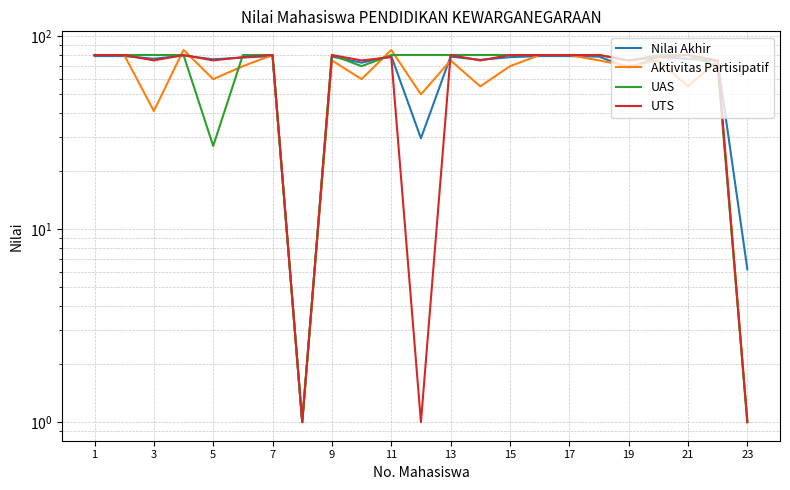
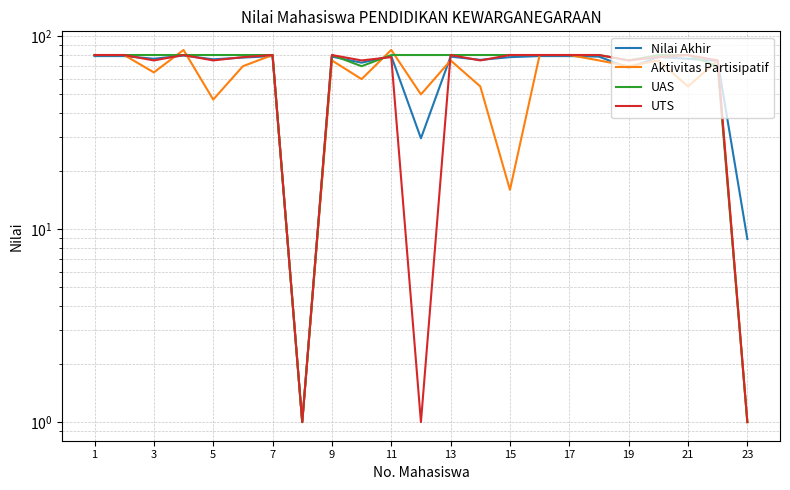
Aktivitas Partisipatif, 3: 41 -> 65
Aktivitas Partisipatif, 5: 60 -> 47
UAS, 5: 27 -> 80
Aktivitas Partisipatif, 15: 70 -> 16
Nilai Akhir, 23: 6.2 -> 9
